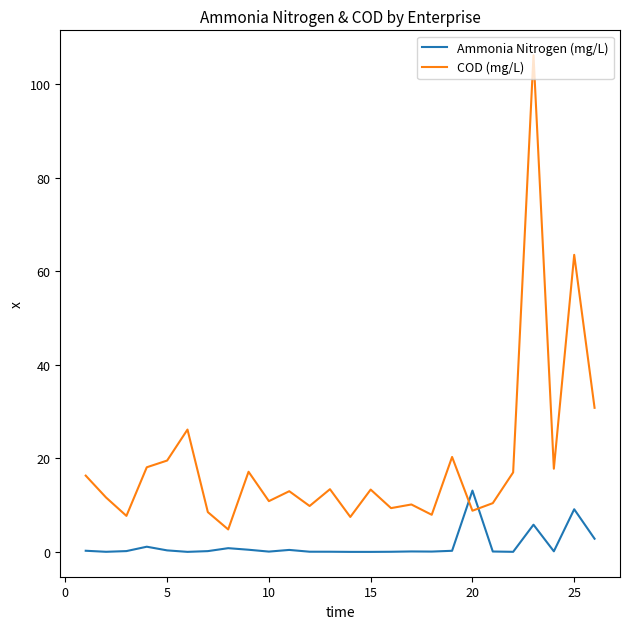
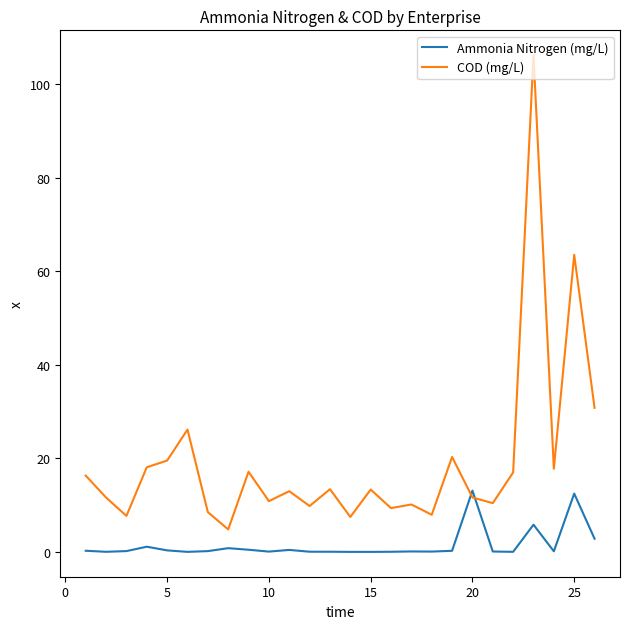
COD (mg/L), 20: 9 -> 12
Ammonia Nitrogen (mg/L), 25: 9 -> 12
